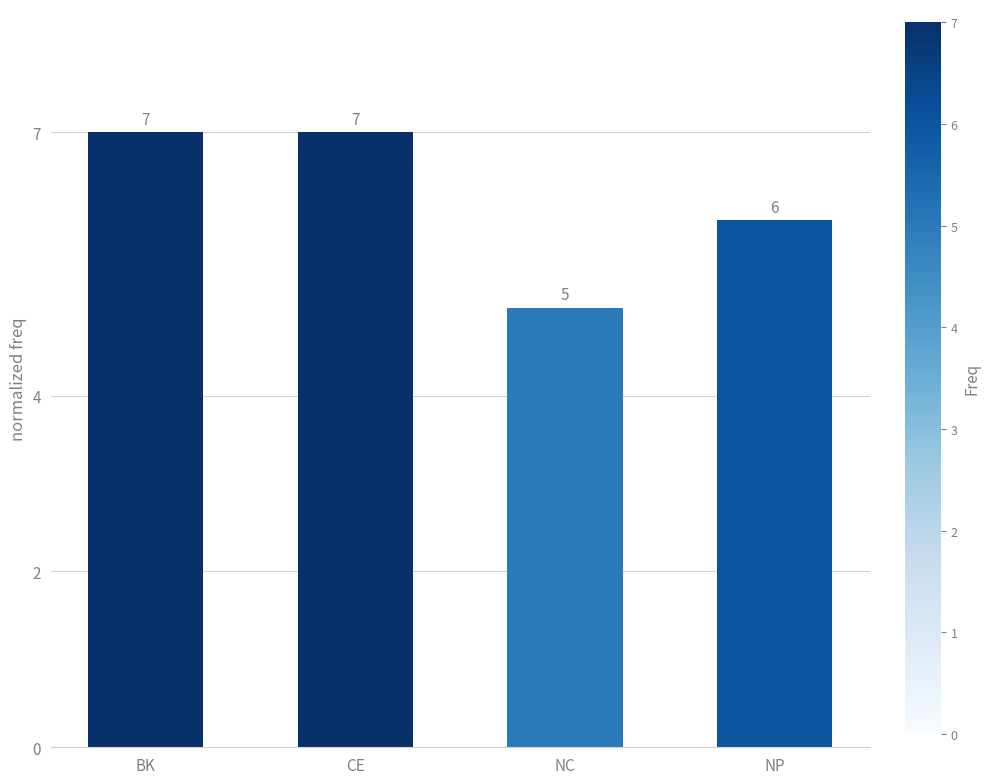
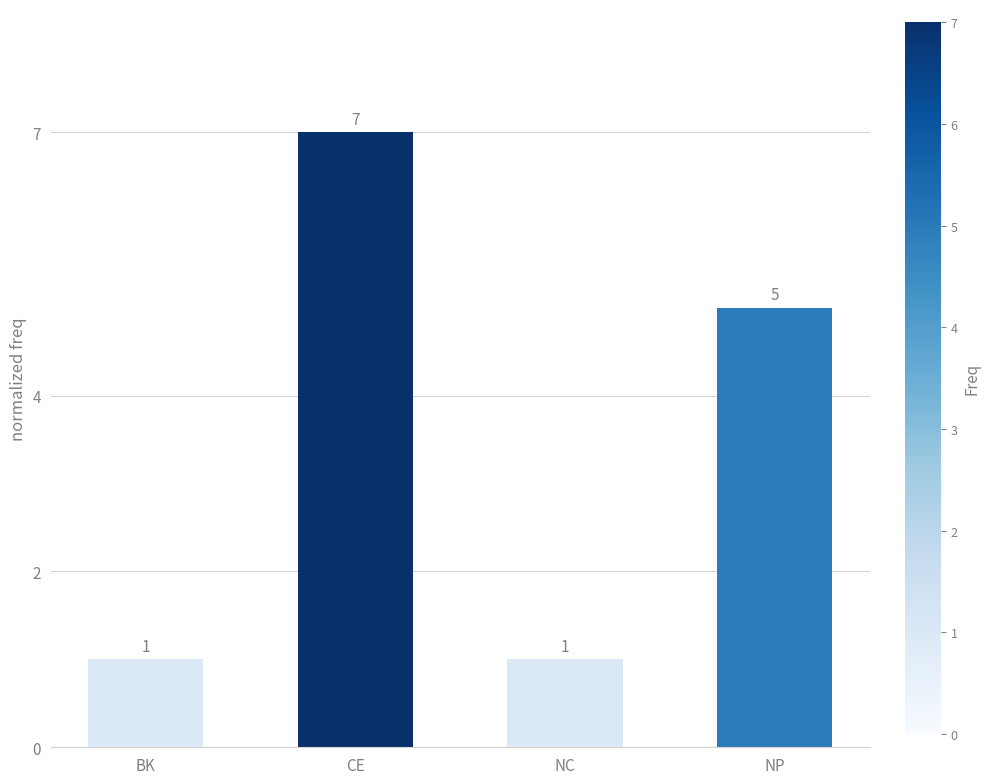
BK: 7 -> 1
NC: 5 -> 1
NP: 6 -> 5
